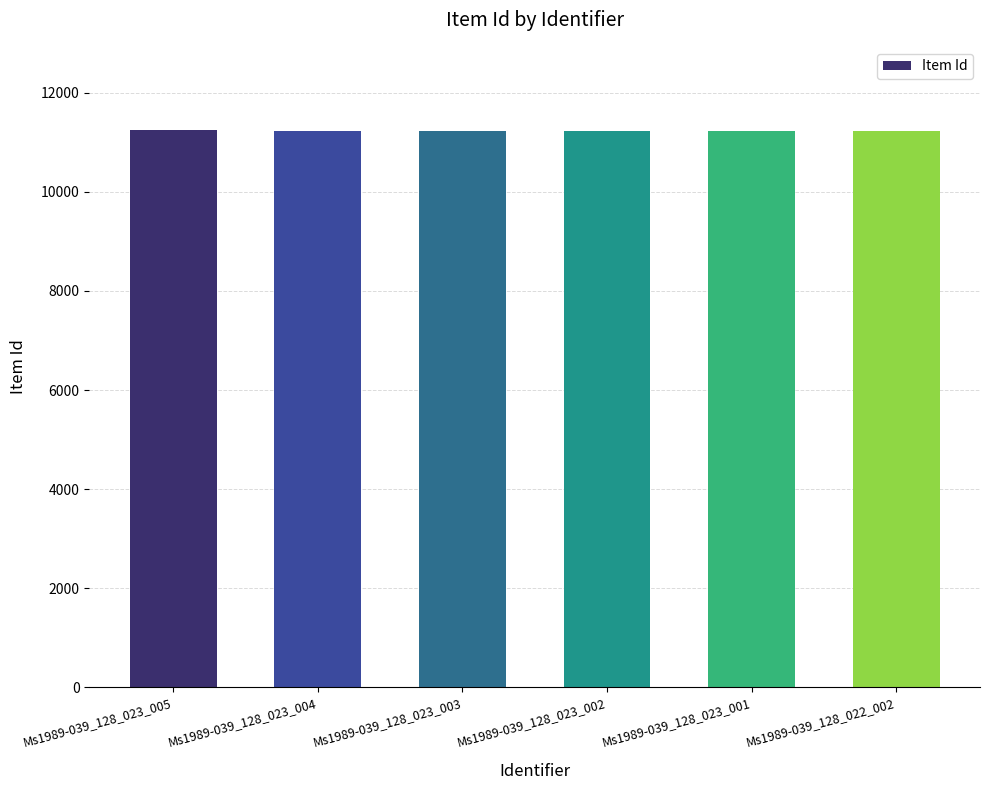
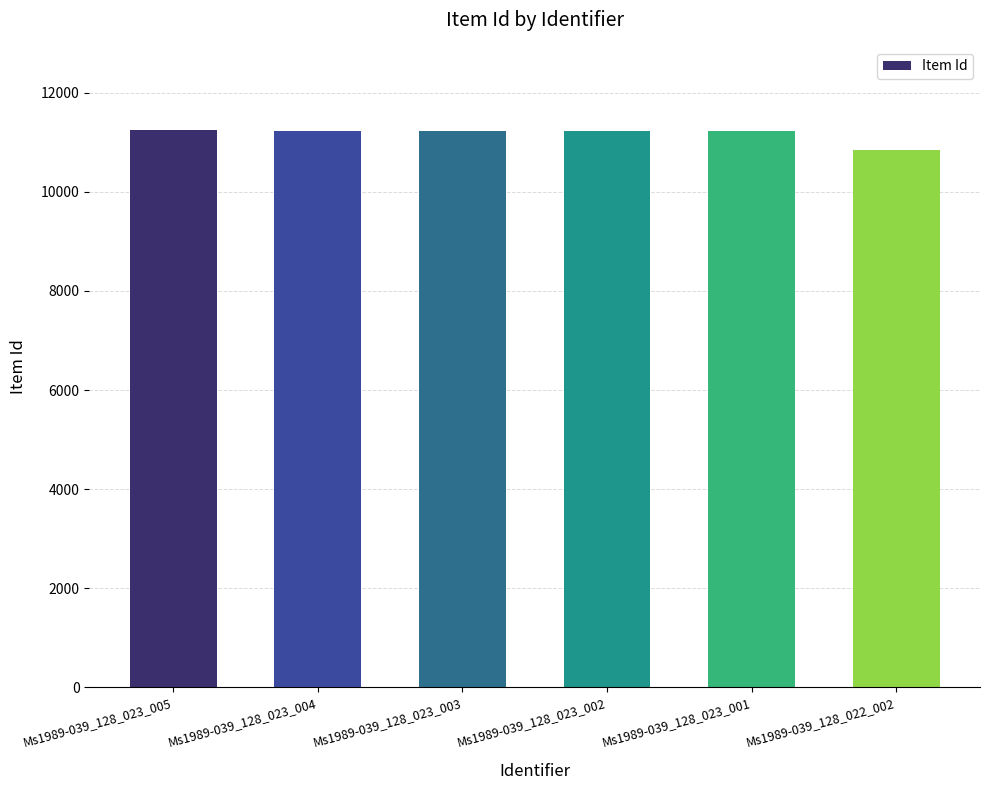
Ms1989-039_128_022_002: 11200 -> 10800
